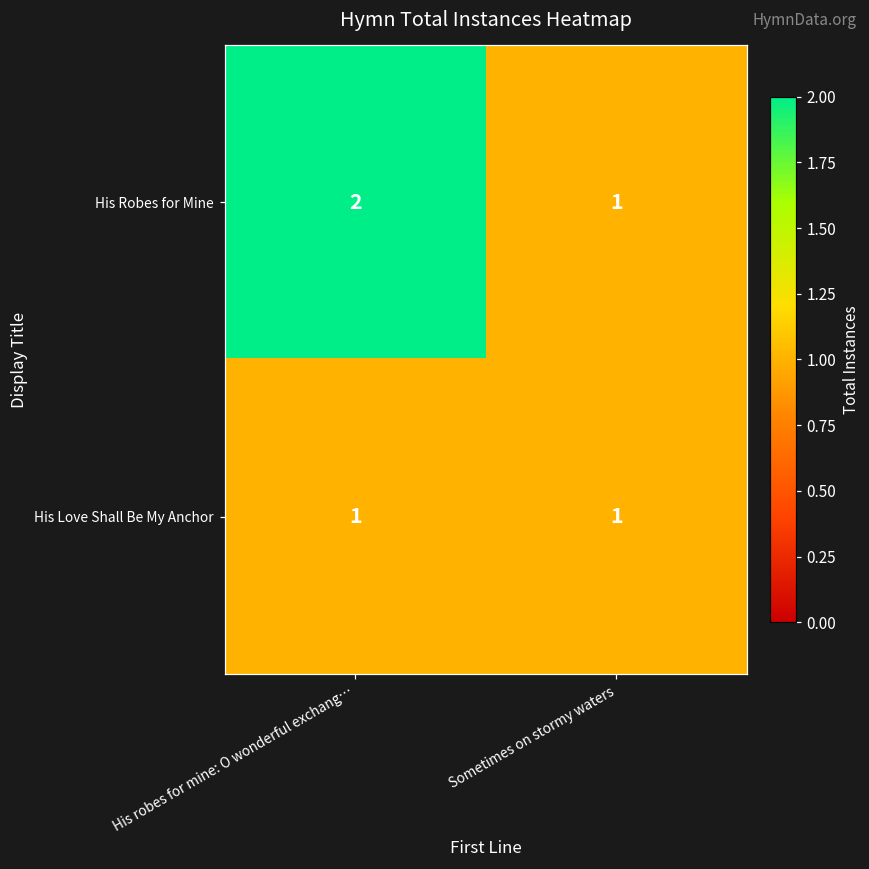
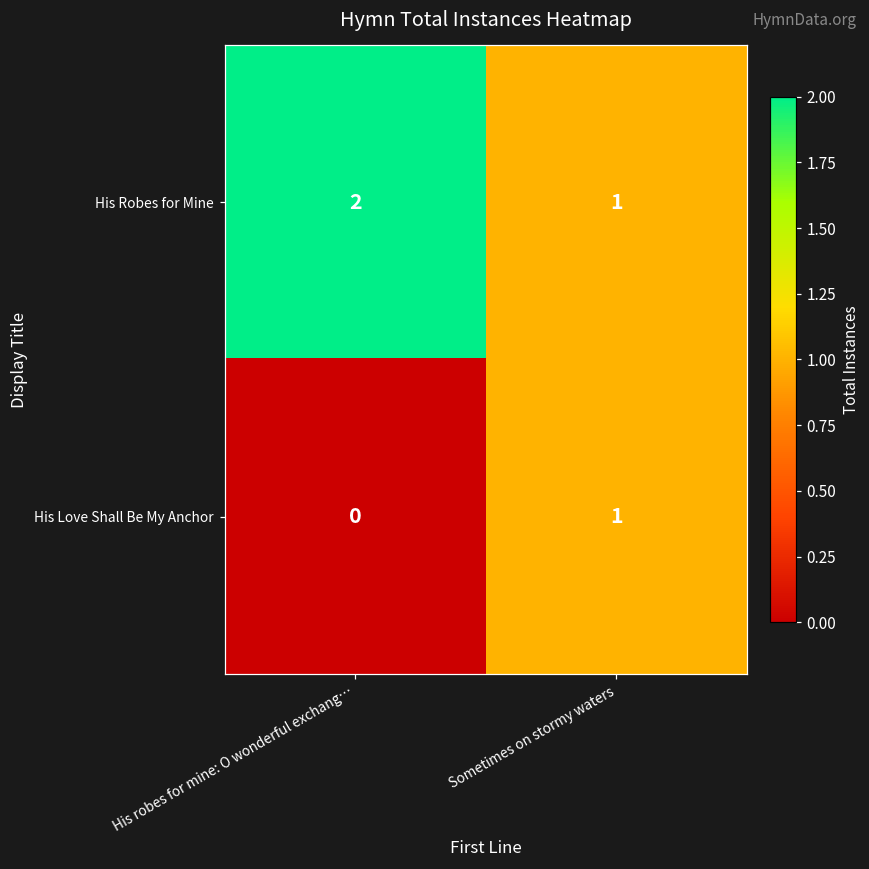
His Love Shall Be My Anchor, His robes for mine: O wonderful exchang…: 1 -> 0
